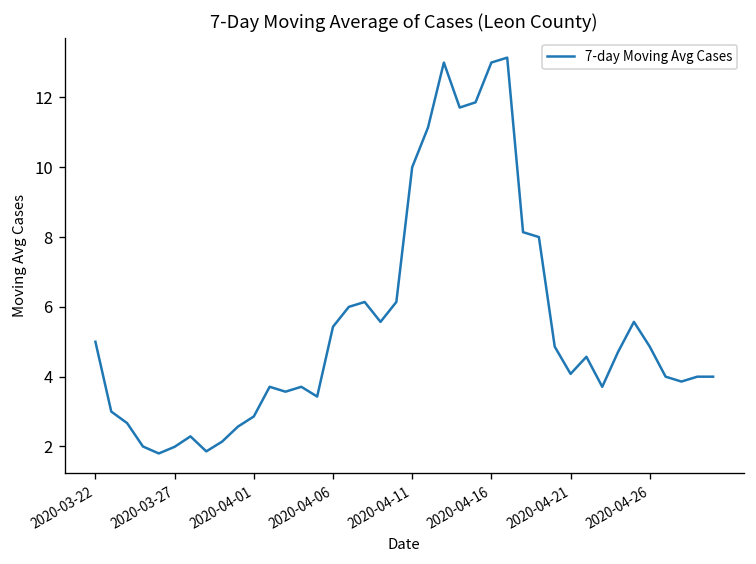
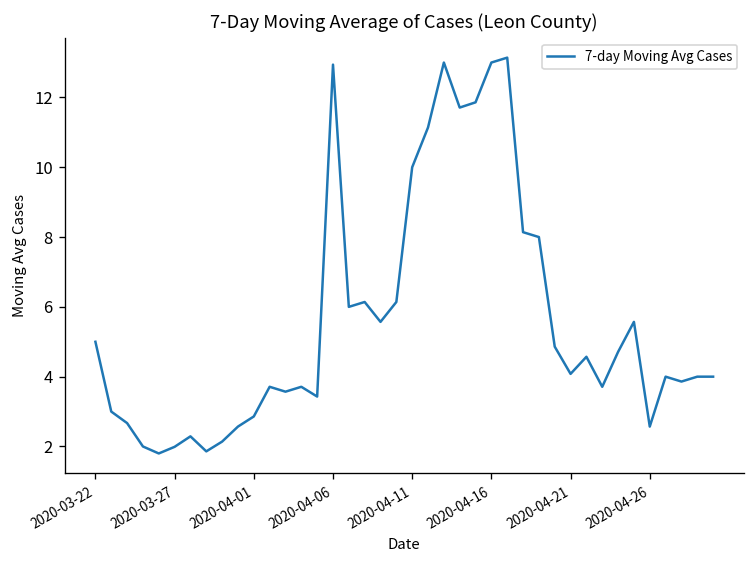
2020-04-06: 5.4 -> 12.9
2020-04-26: 4.9 -> 2.6
